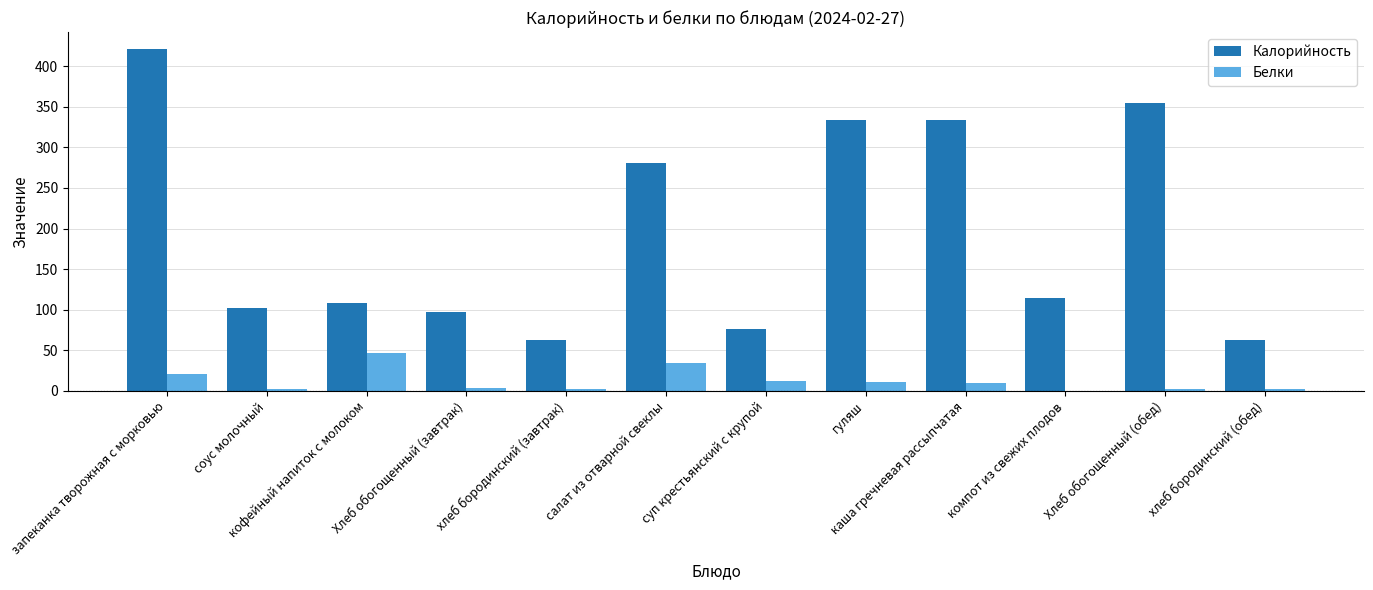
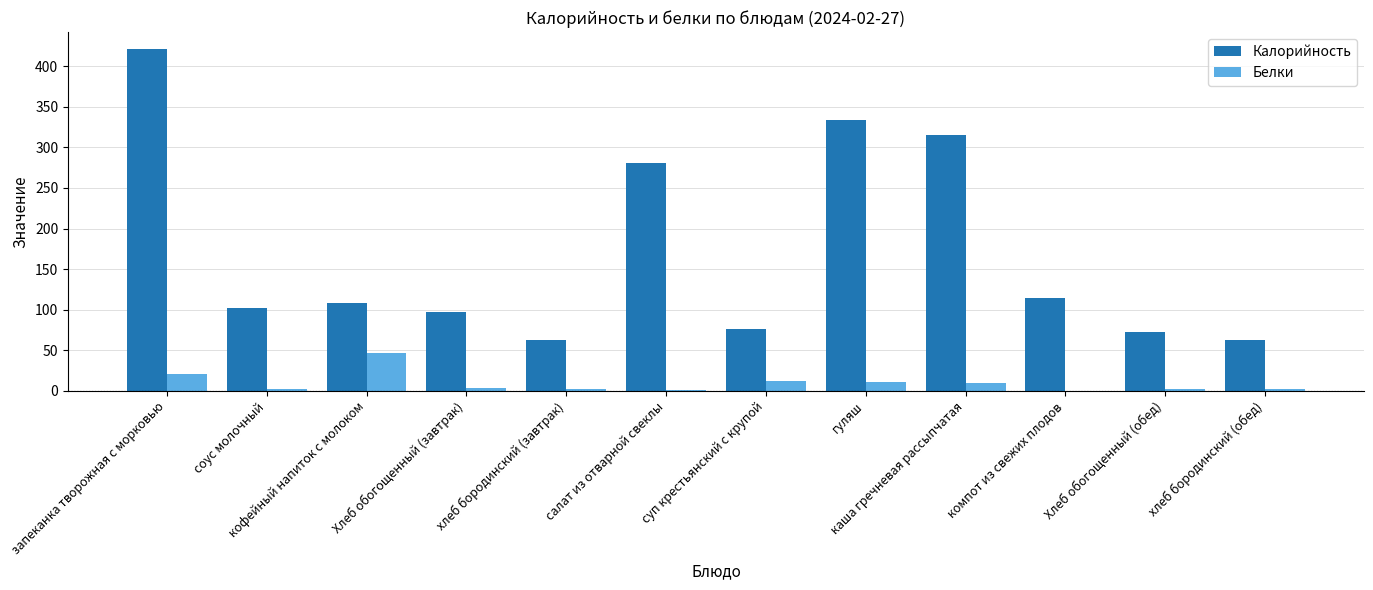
Белки, салат из отварной свеклы: 30 -> 0
Калорийность, каша гречневая рассыпчатая: 330 -> 320
Калорийность, Хлеб обогощенный (обед): 350 -> 70
